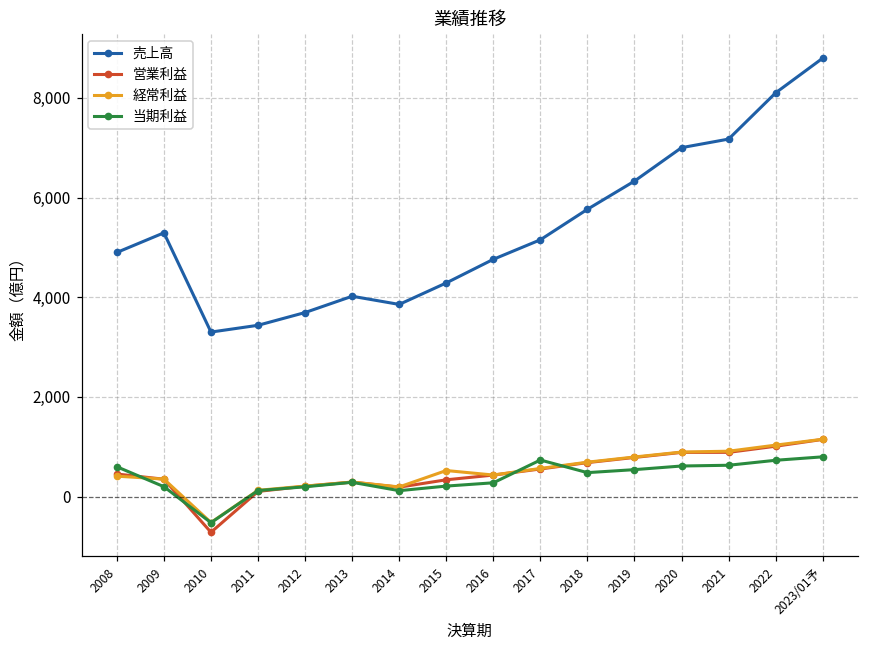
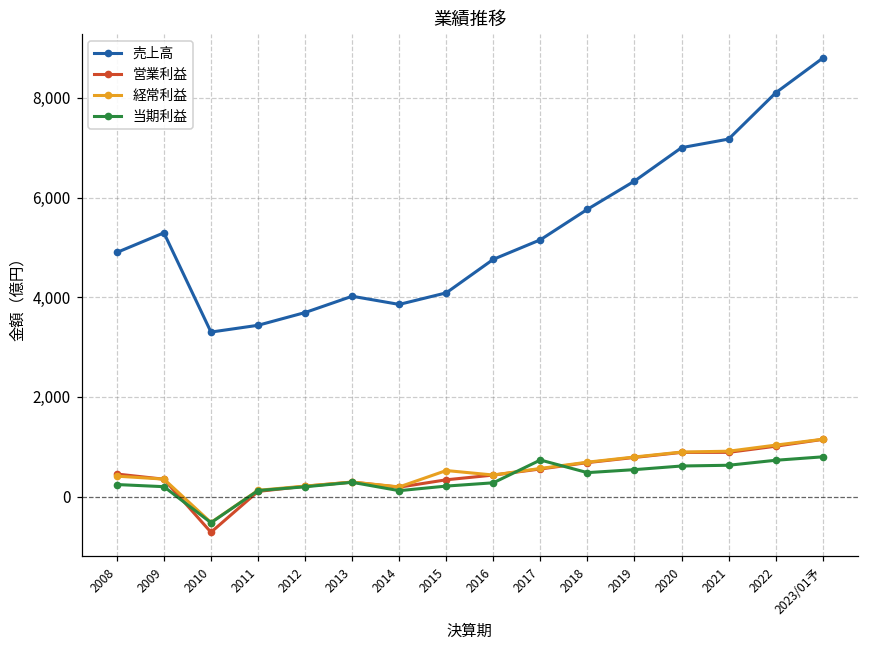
当期利益, 2008: 600 -> 200
売上高, 2015: 4,300 -> 4,100
